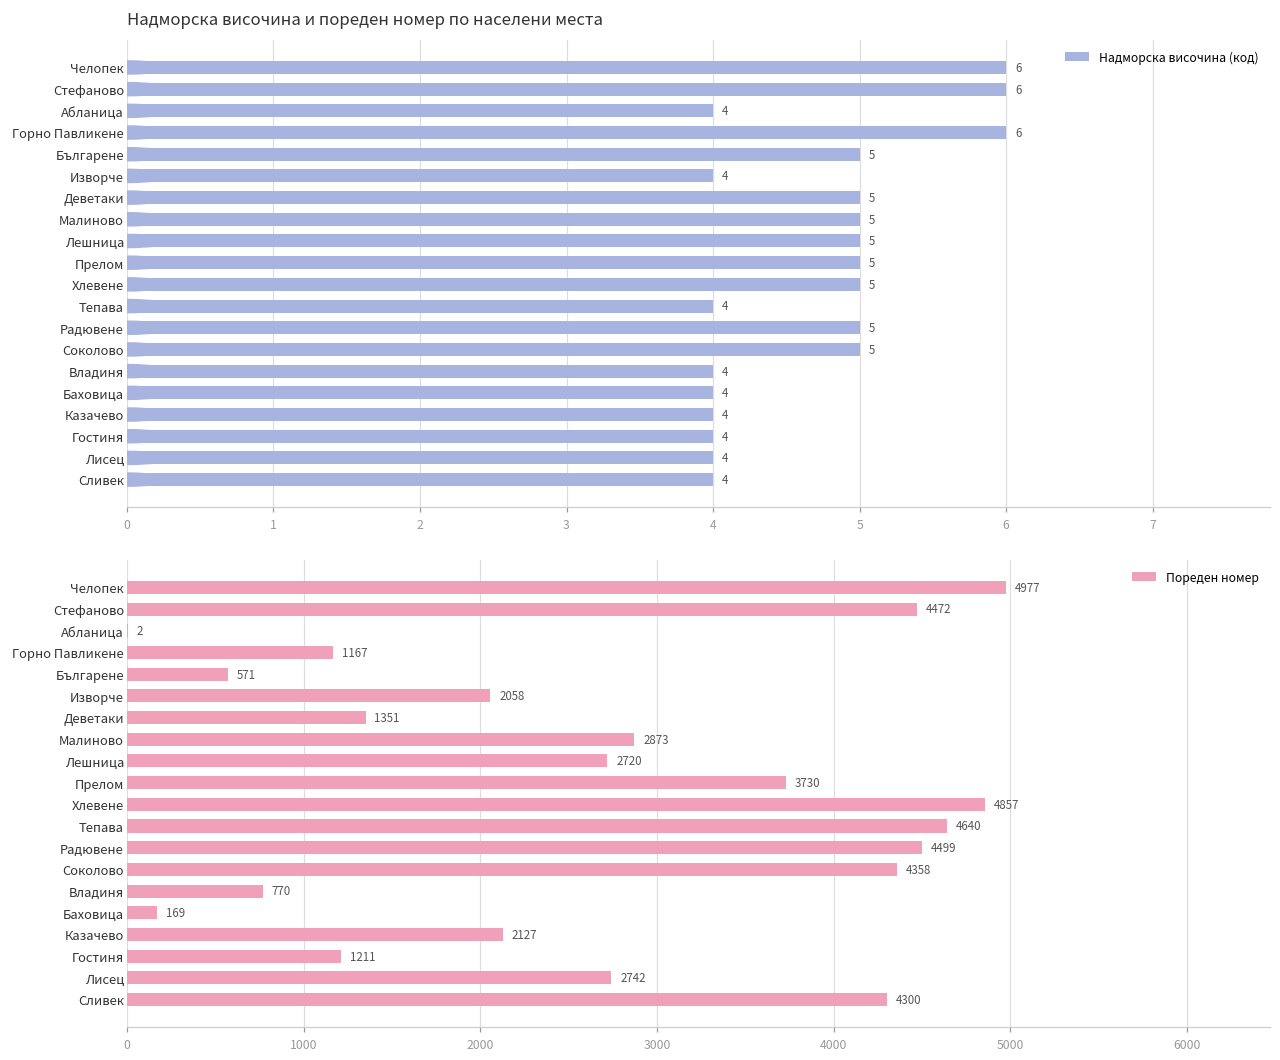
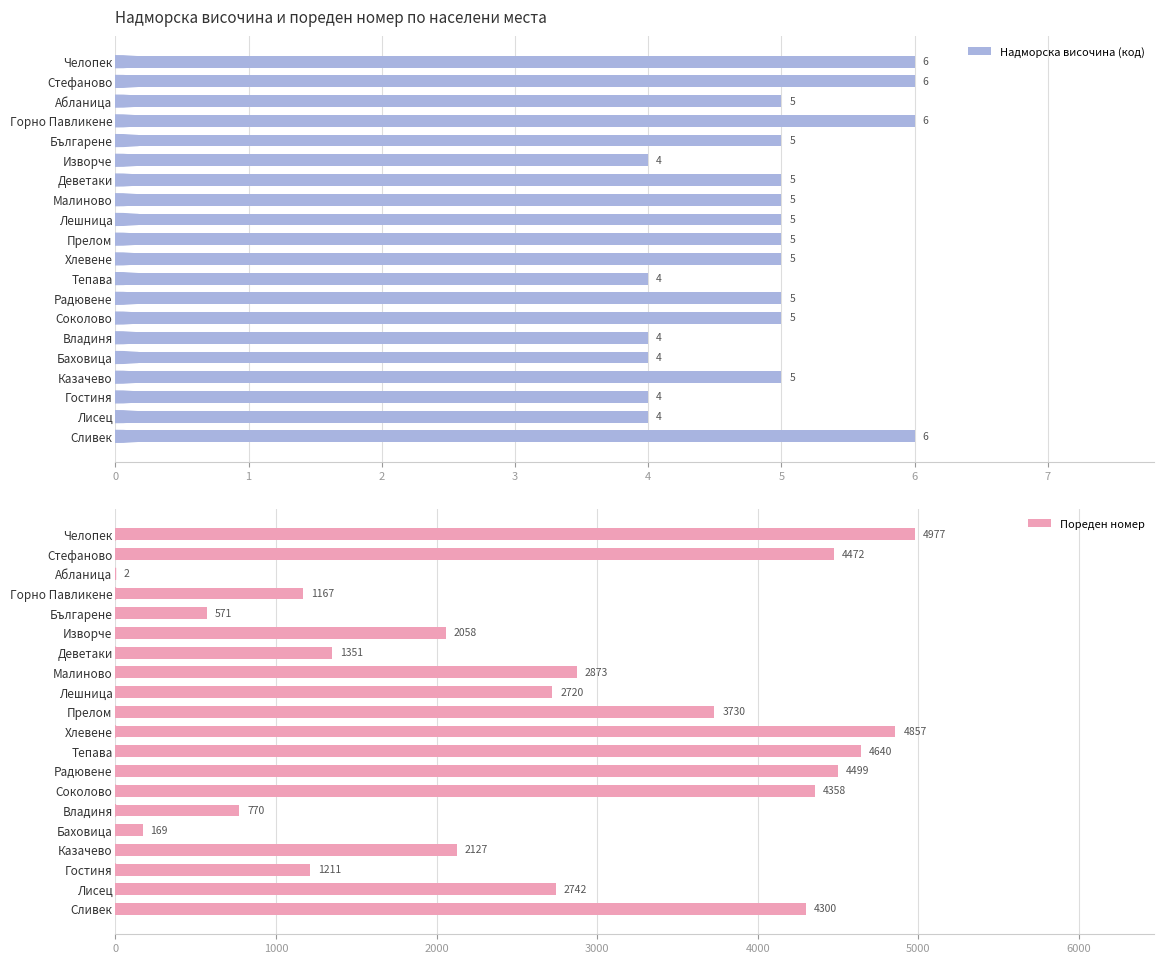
Надморска височина и пореден номер по населени места, Абланица: 4 -> 5
Надморска височина и пореден номер по населени места, Казачево: 4 -> 5
Надморска височина и пореден номер по населени места, Сливек: 4 -> 6
